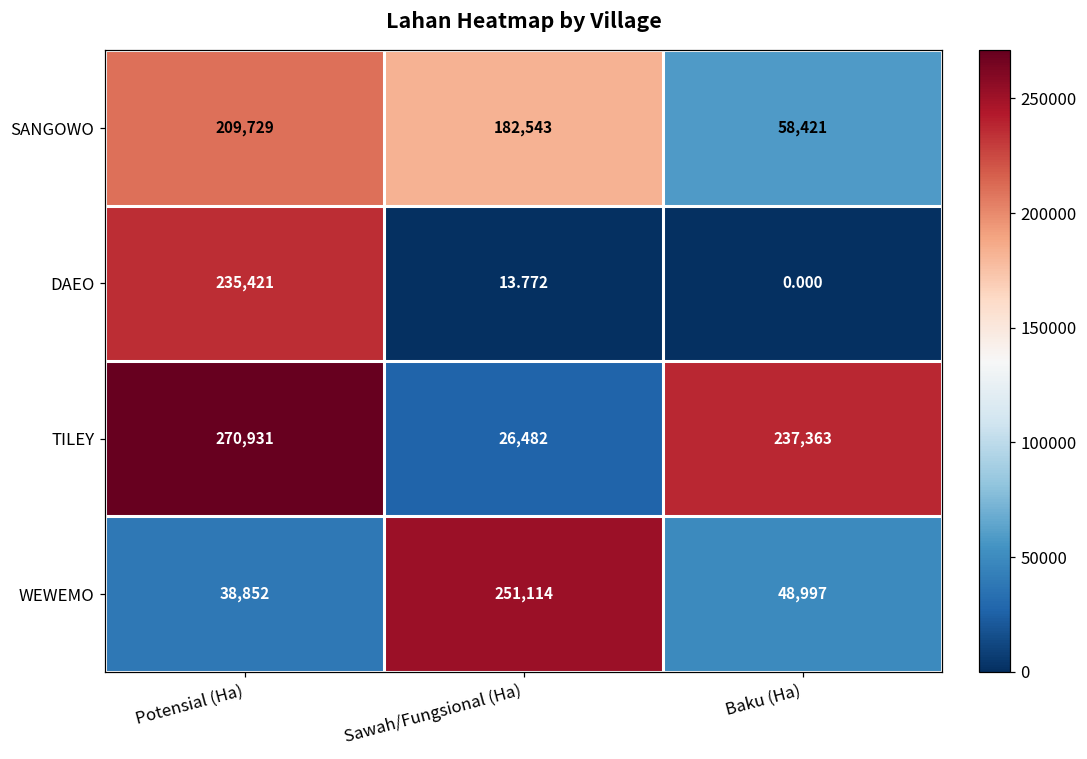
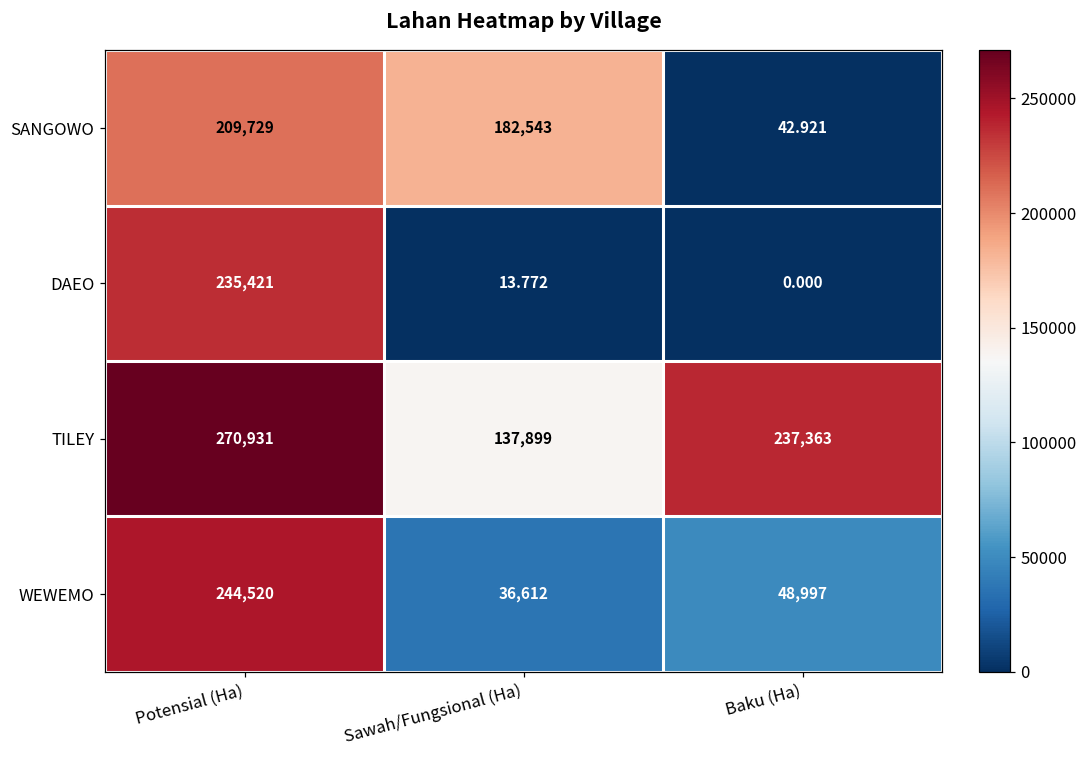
SANGOWO, Baku (Ha): 58,421 -> 42.921
TILEY, Sawah/Fungsional (Ha): 26,482 -> 137,899
WEWEMO, Potensial (Ha): 38,852 -> 244,520
WEWEMO, Sawah/Fungsional (Ha): 251,114 -> 36,612
